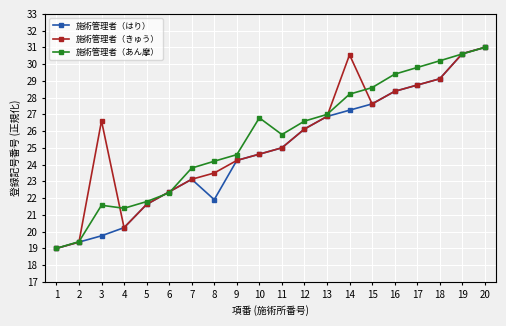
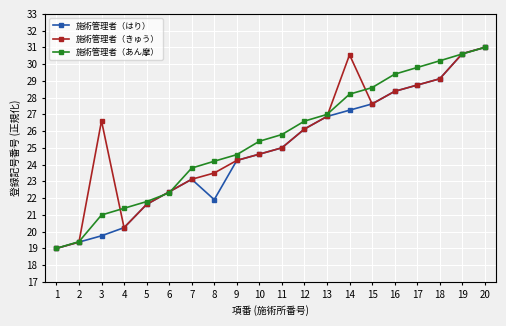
施術管理者（あん摩）, 3: 21.6 -> 21.0
施術管理者（あん摩）, 10: 26.8 -> 25.4
